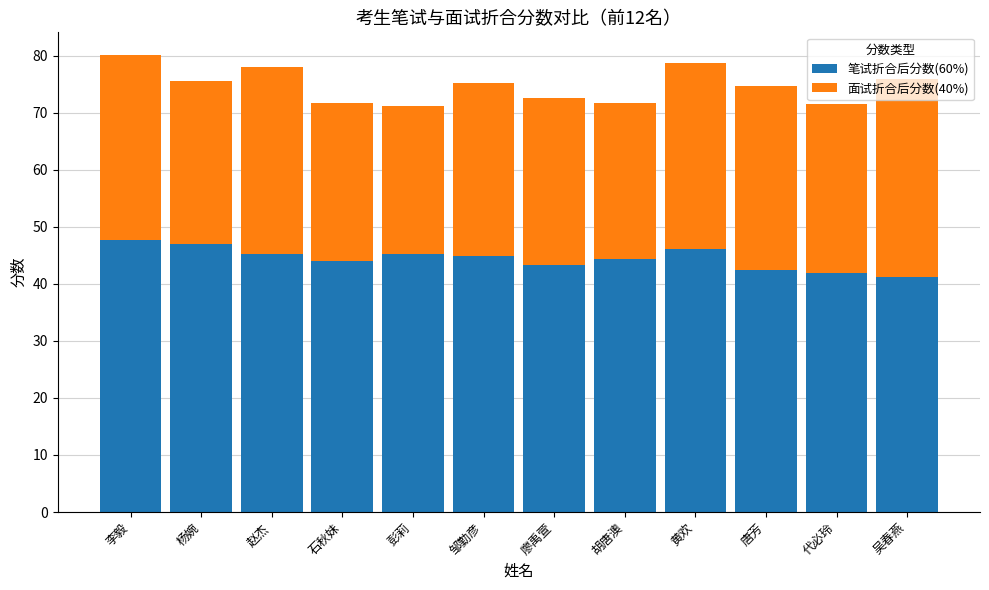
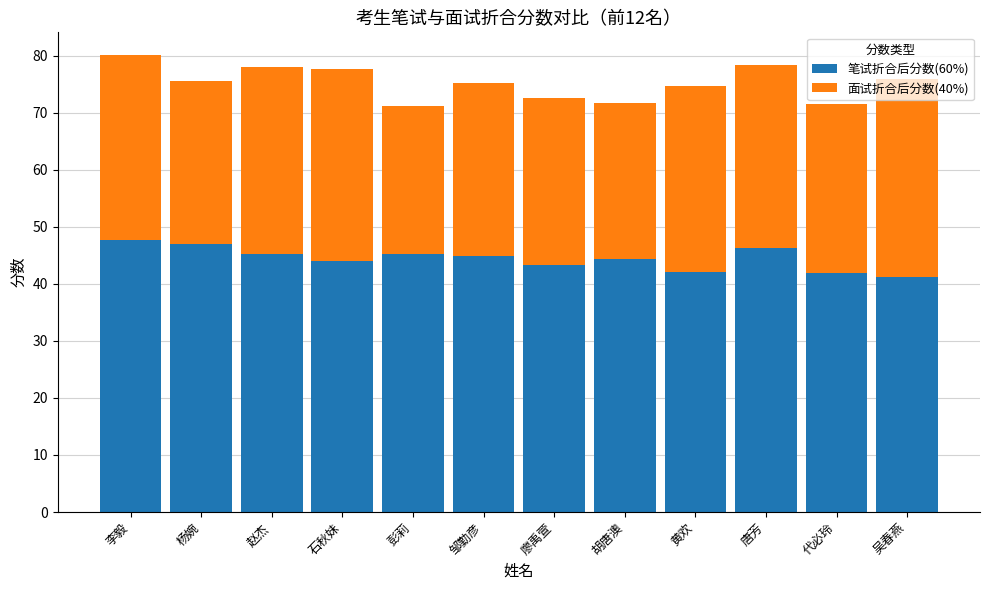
面试折合后分数(40%), 石秋妹: 28 -> 34
笔试折合后分数(60%), 黄欢: 46 -> 42
笔试折合后分数(60%), 唐芳: 42 -> 46
